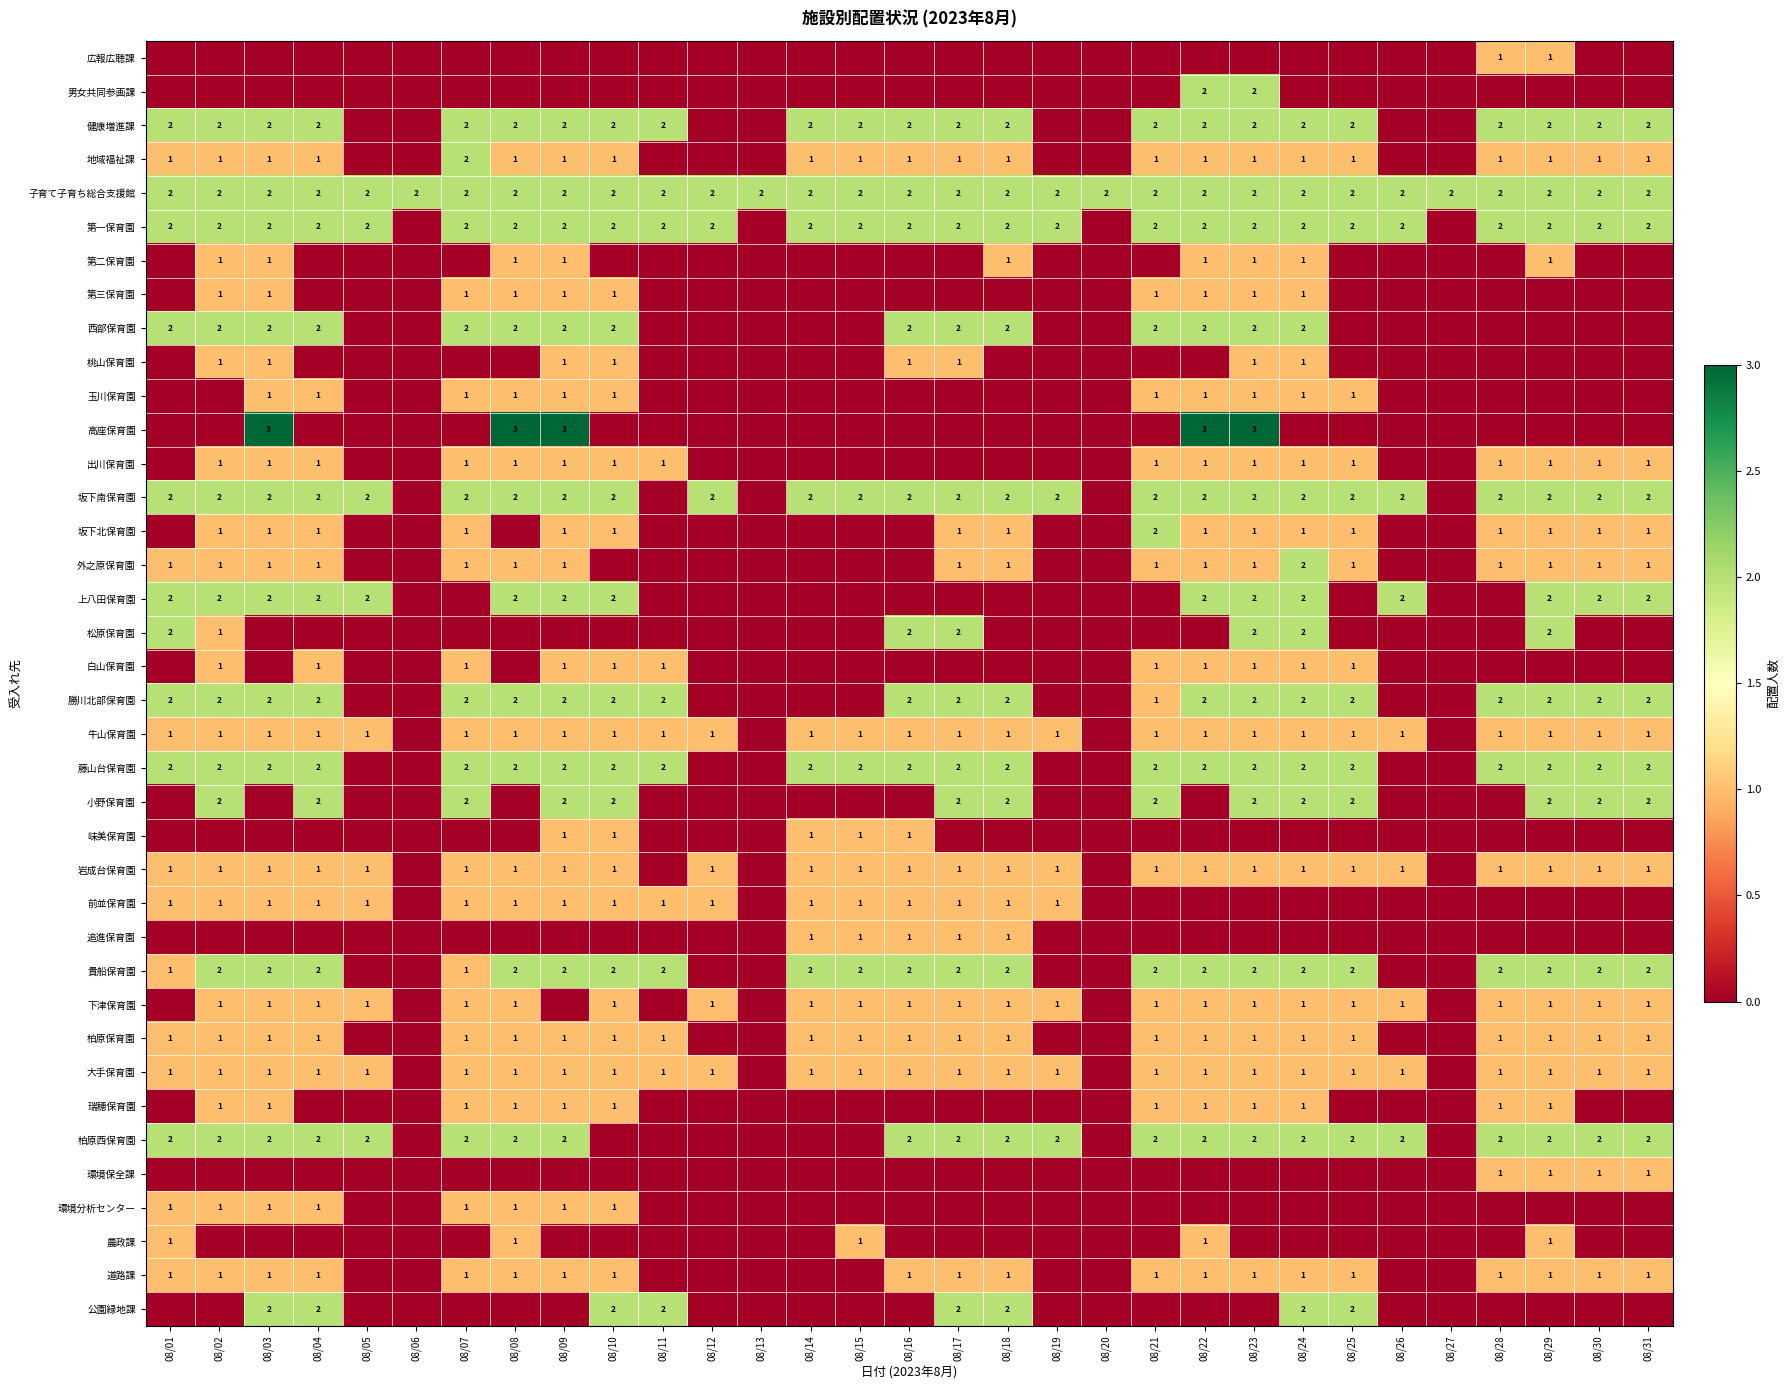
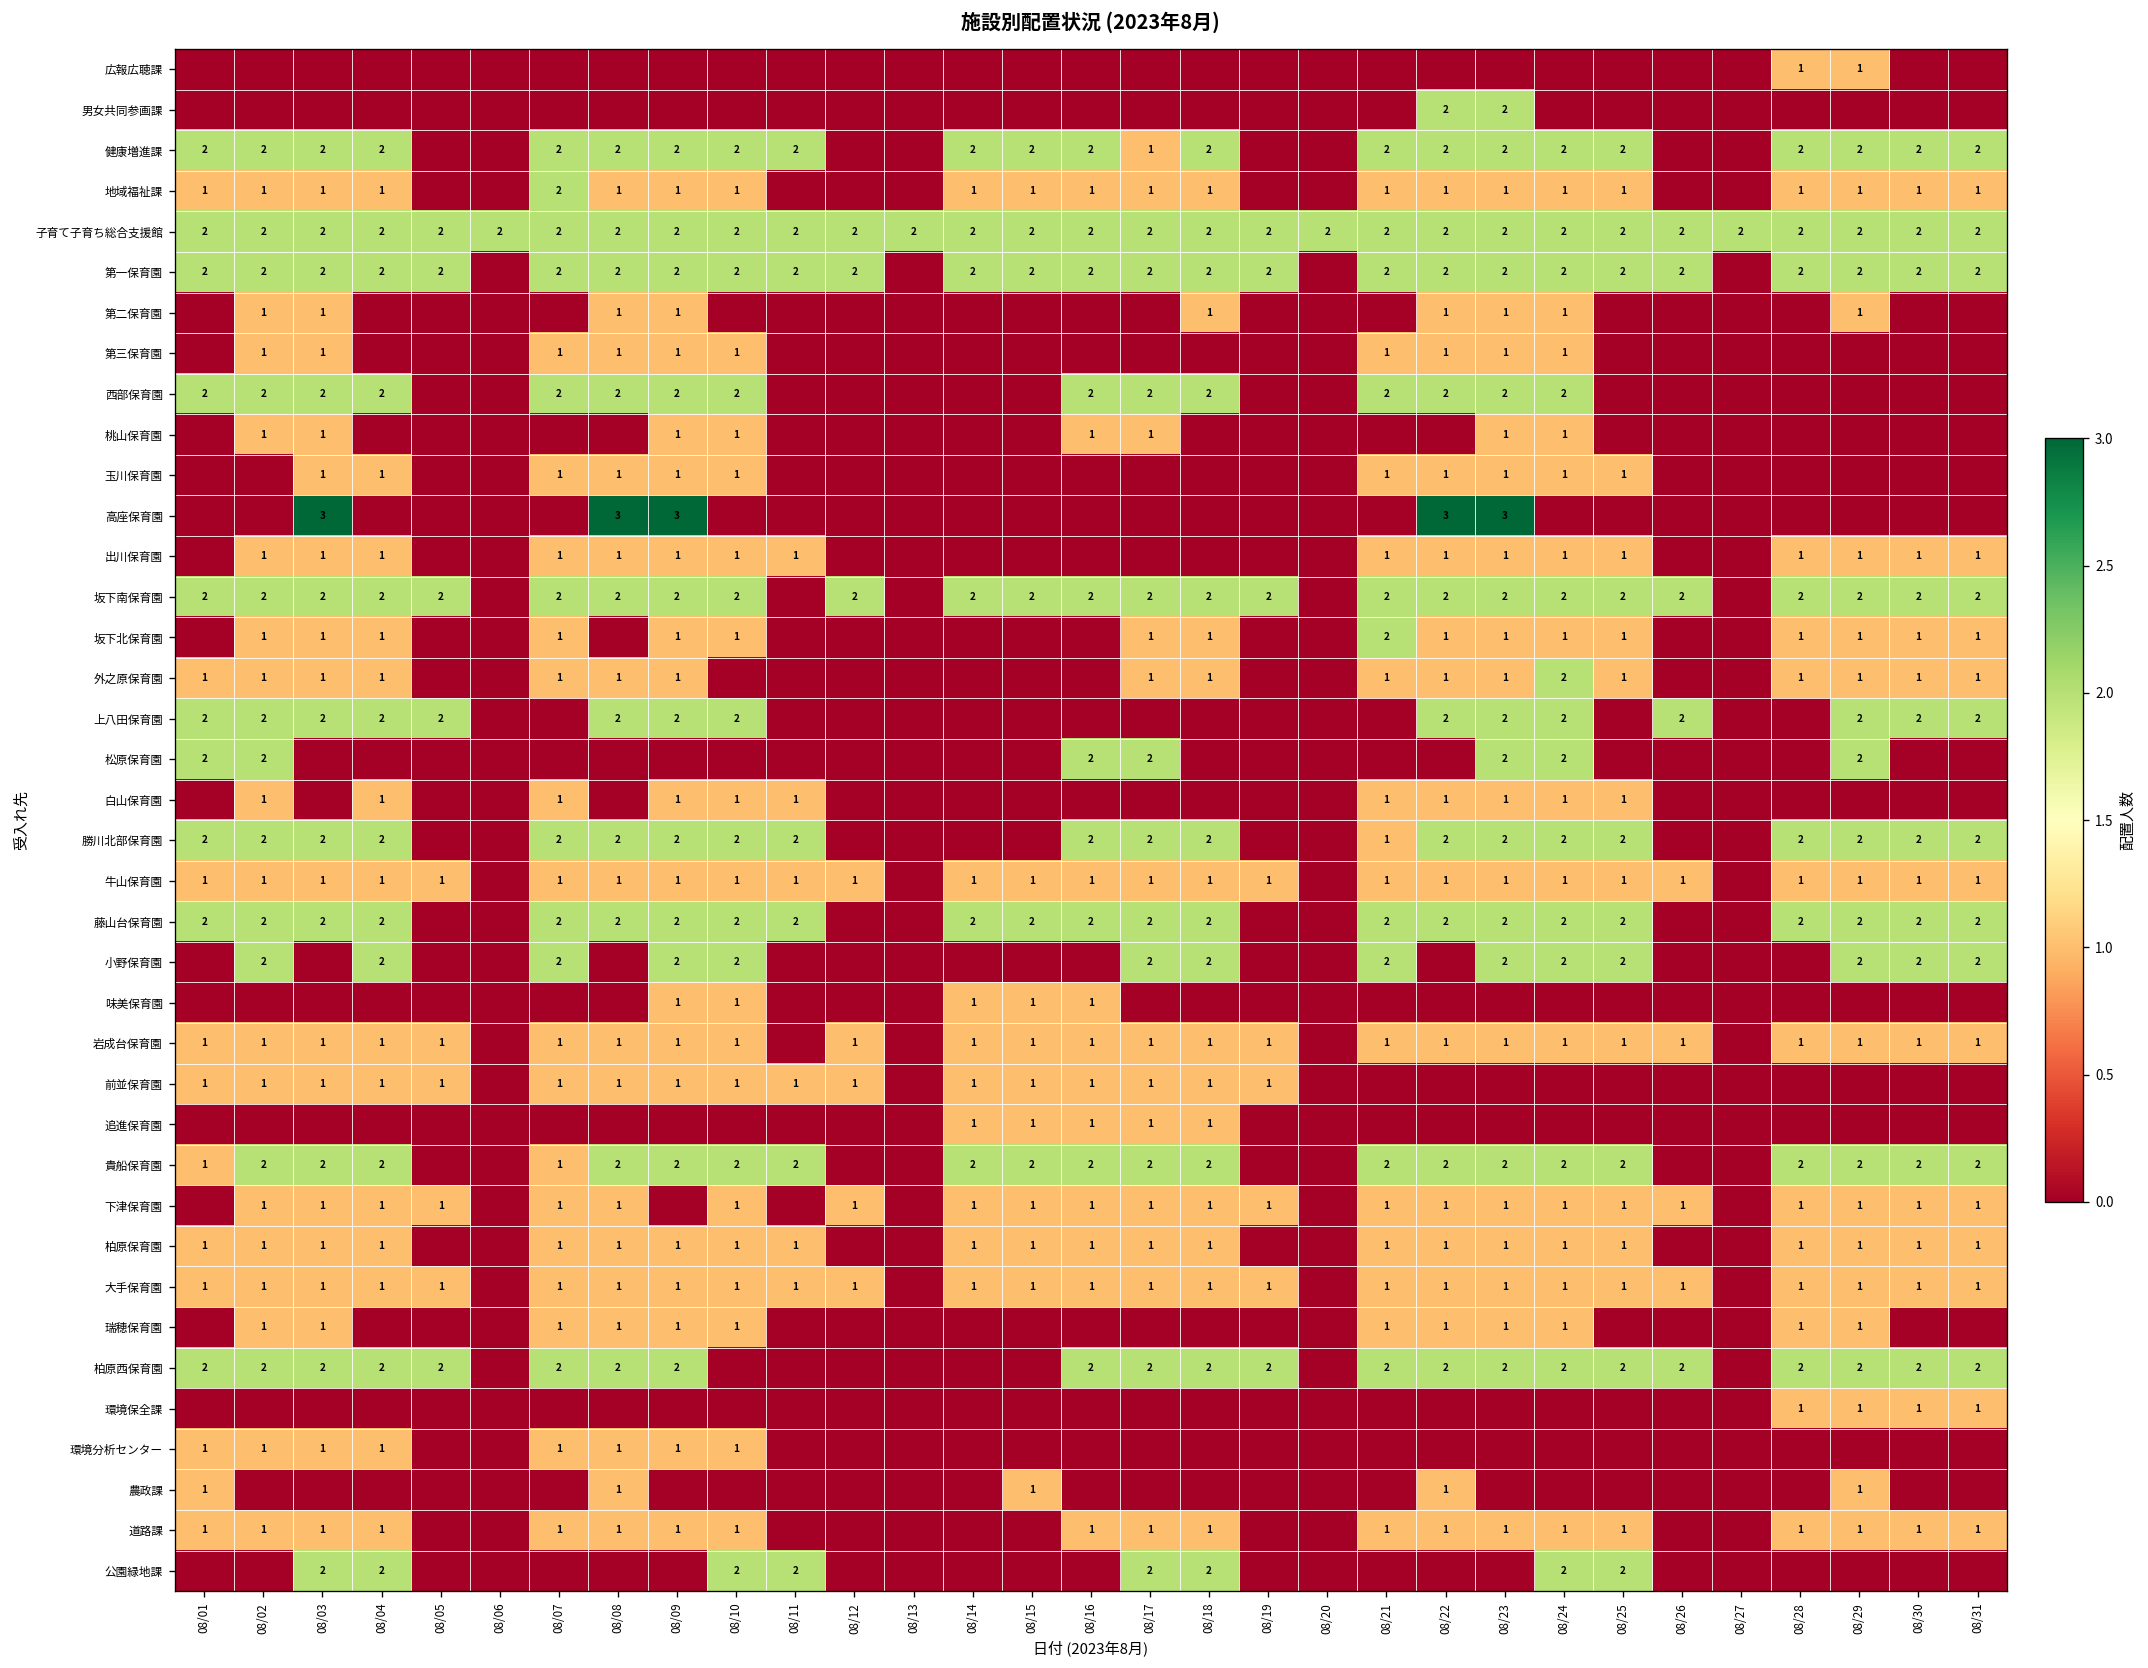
健康増進課, 08/17: 2 -> 1
松原保育園, 08/02: 1 -> 2
